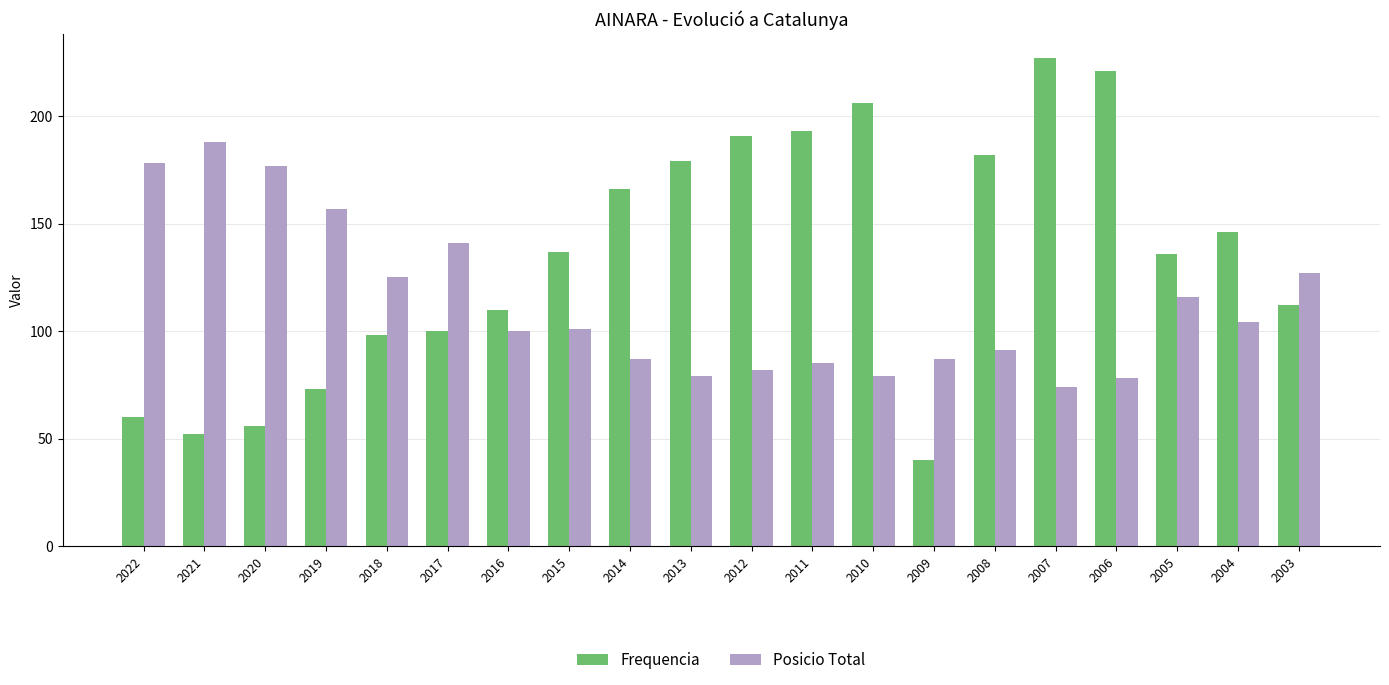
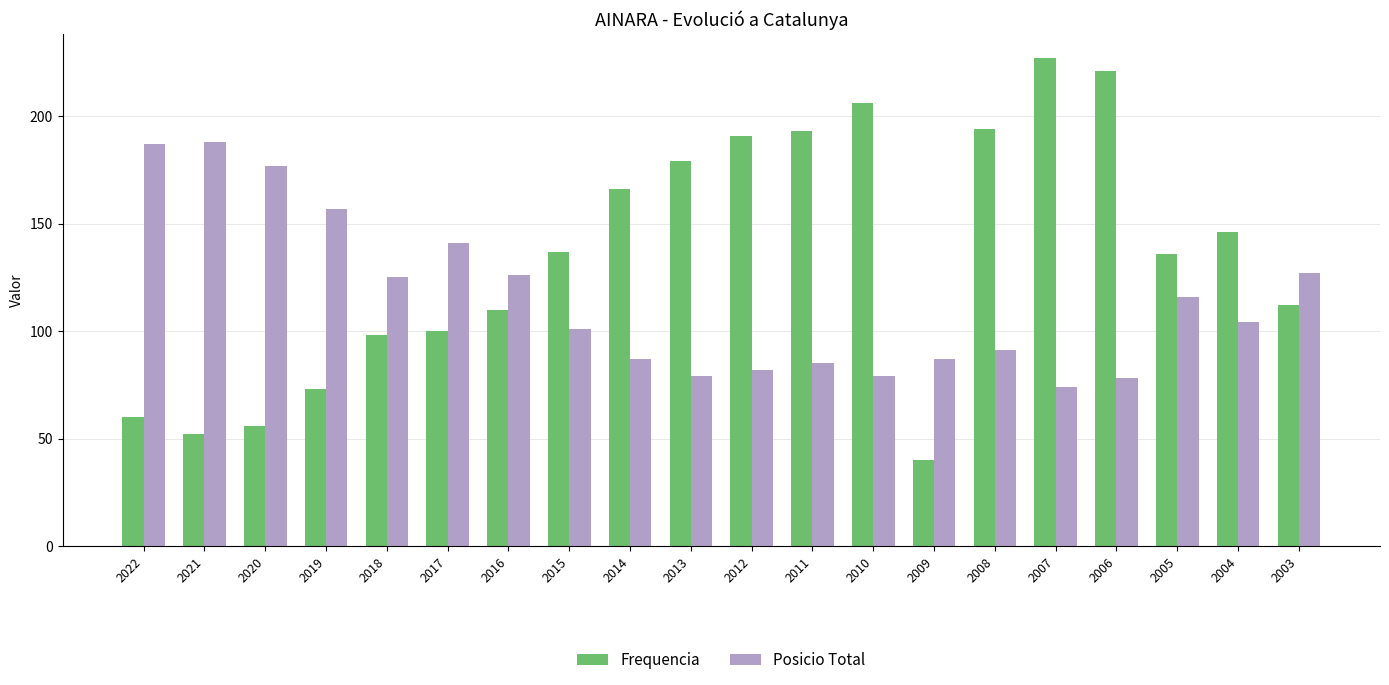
Posicio Total, 2022: 178 -> 187
Posicio Total, 2016: 100 -> 126
Frequencia, 2008: 182 -> 194
